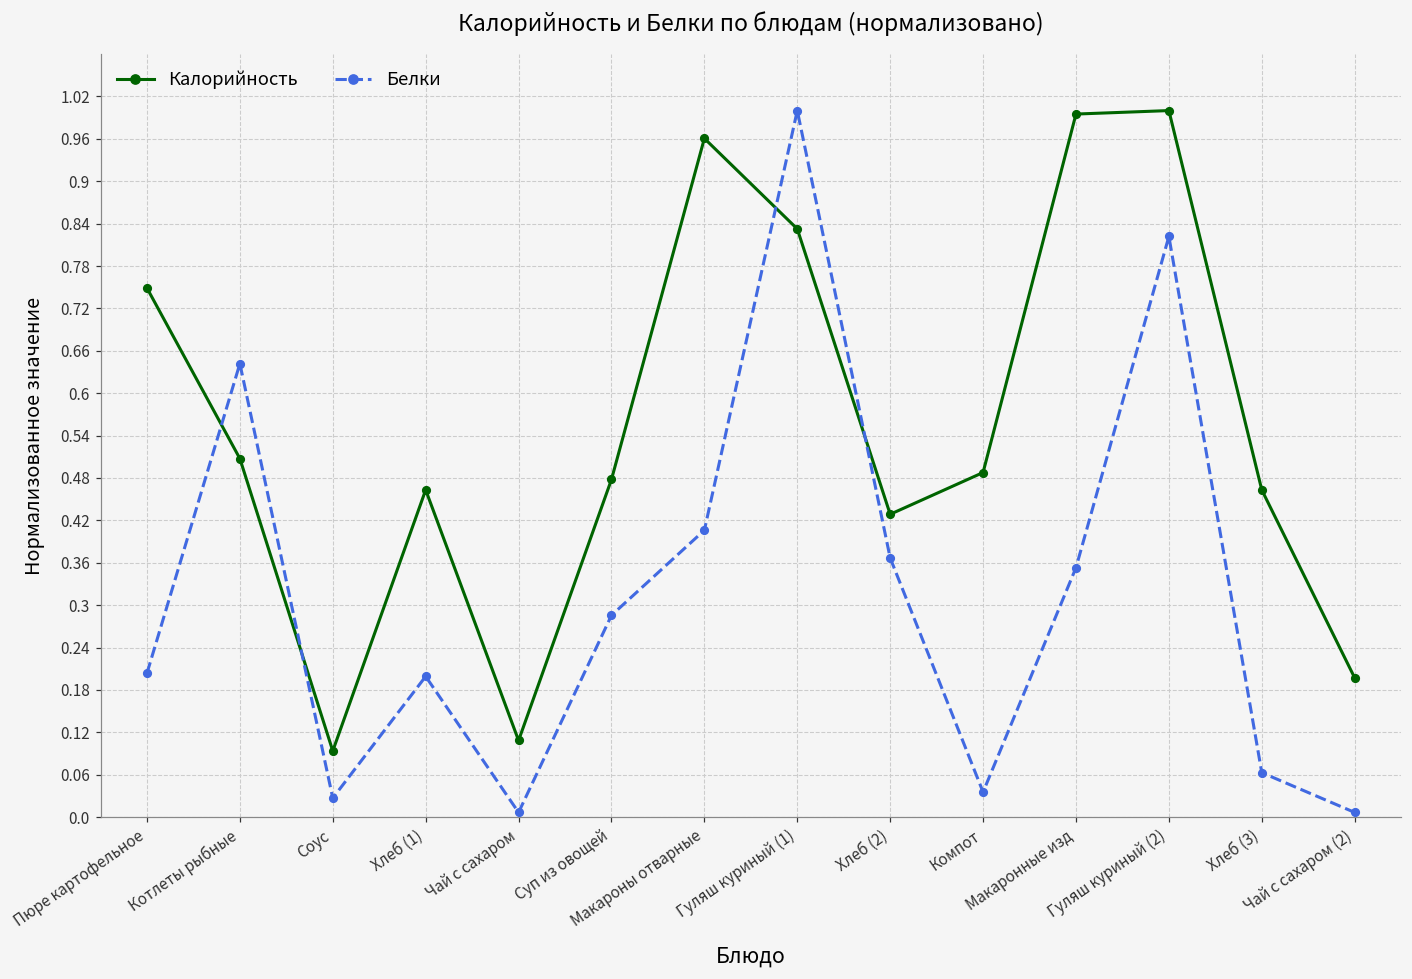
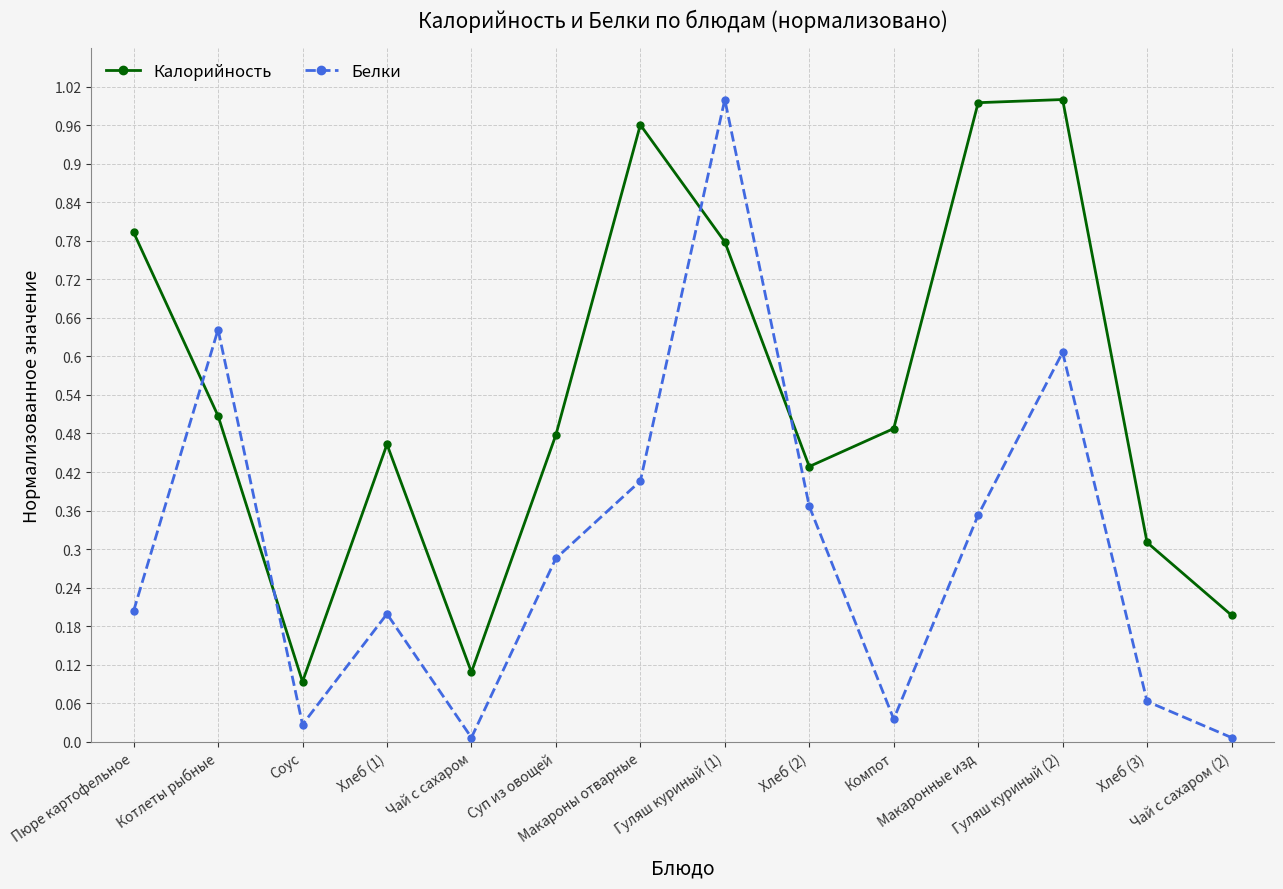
Калорийность, Пюре картофельное: 0.75 -> 0.79
Калорийность, Гуляш куриный (1): 0.83 -> 0.78
Белки, Гуляш куриный (2): 0.82 -> 0.61
Калорийность, Хлеб (3): 0.46 -> 0.31
